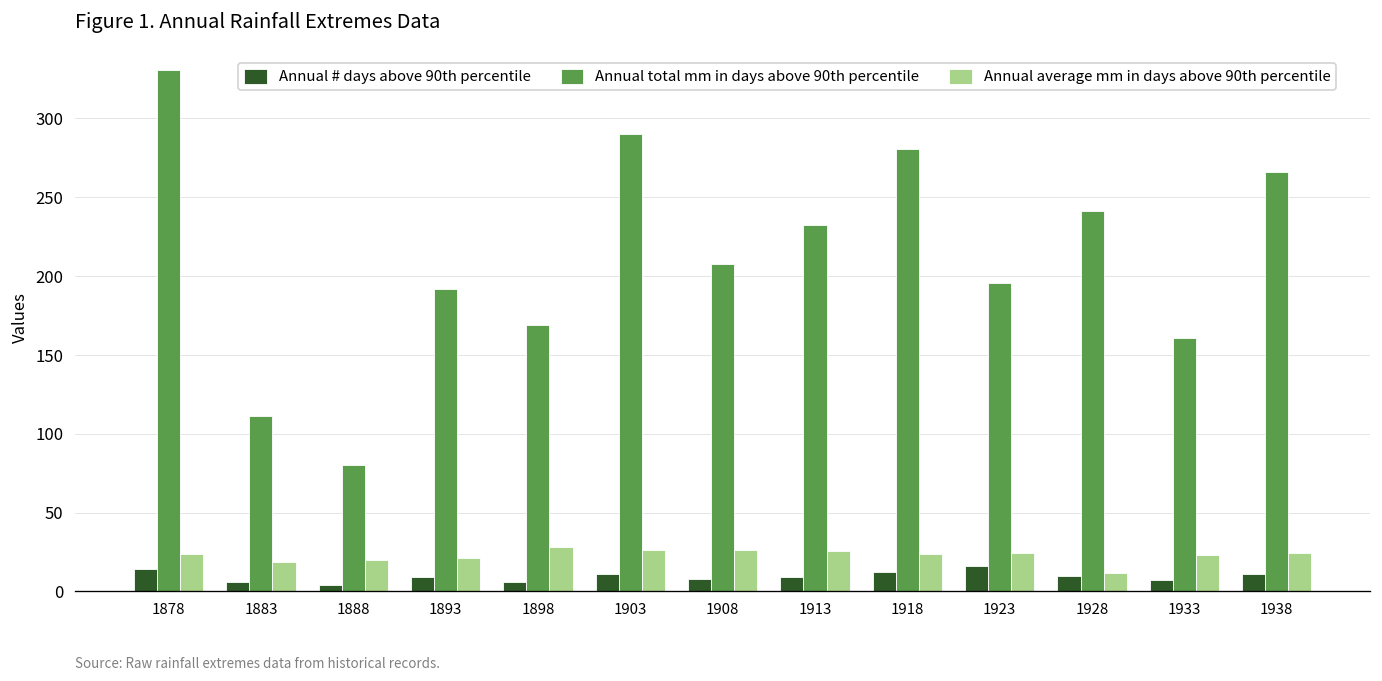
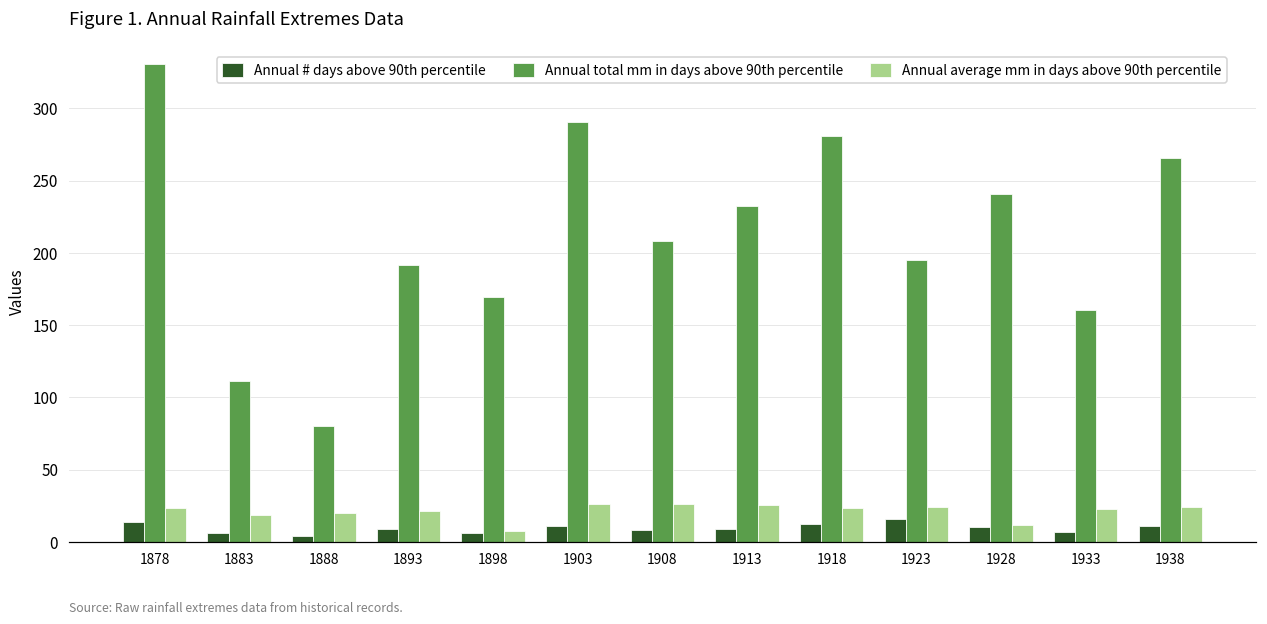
Annual average mm in days above 90th percentile, 1898: 28 -> 8
